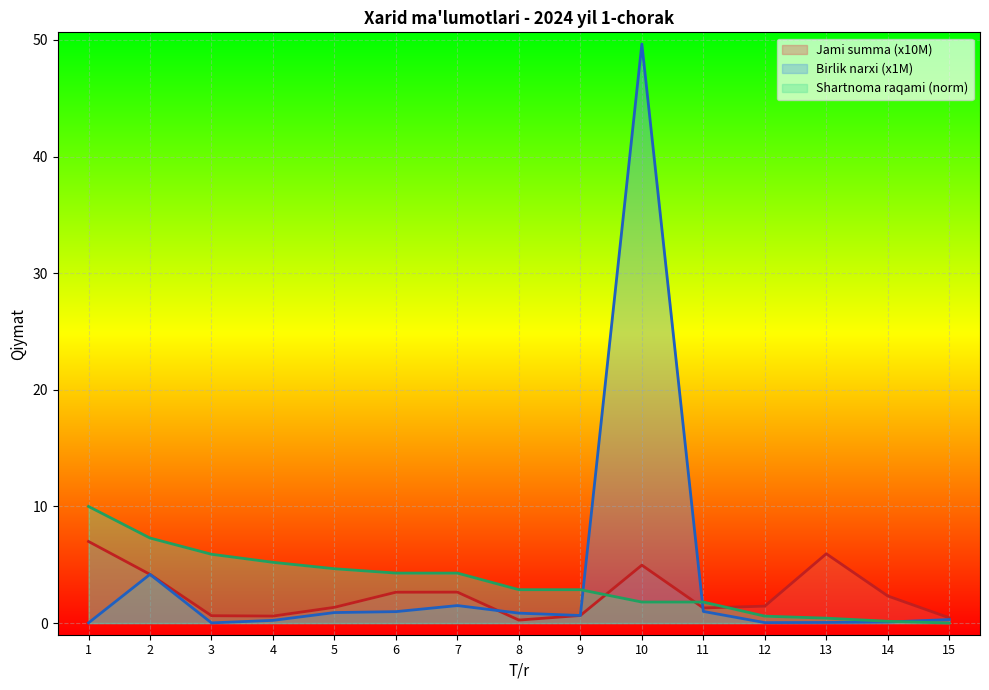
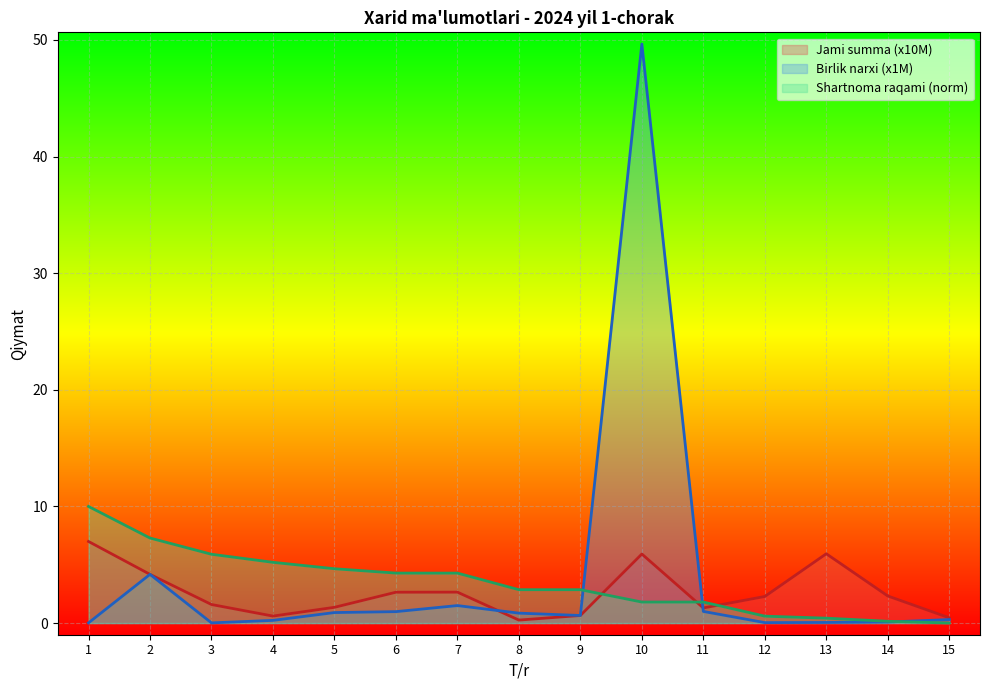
Jami summa (x10M), 3: 0.6 -> 1.6
Jami summa (x10M), 10: 5.0 -> 5.9
Jami summa (x10M), 12: 1.5 -> 2.3
